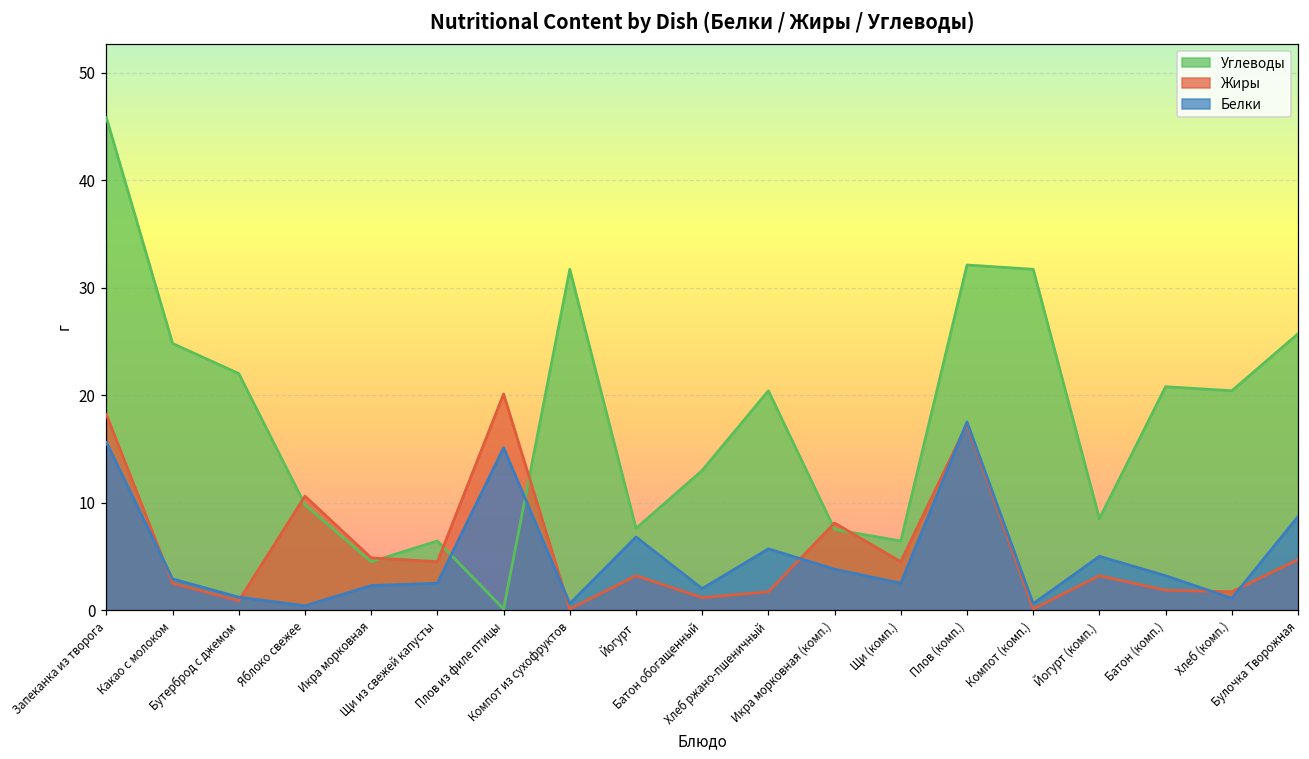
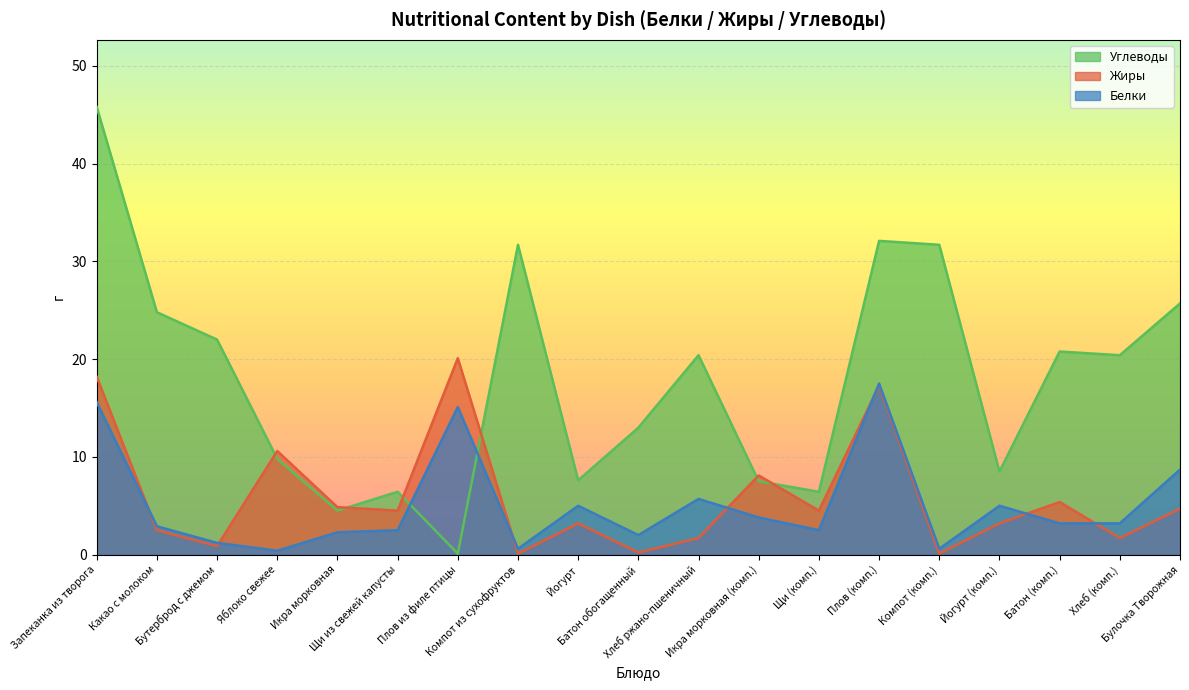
Белки, Йогурт: 7 -> 5
Жиры, Батон обогащенный: 1 -> 0
Жиры, Батон (комп.): 2 -> 5
Белки, Хлеб (комп.): 1 -> 3
